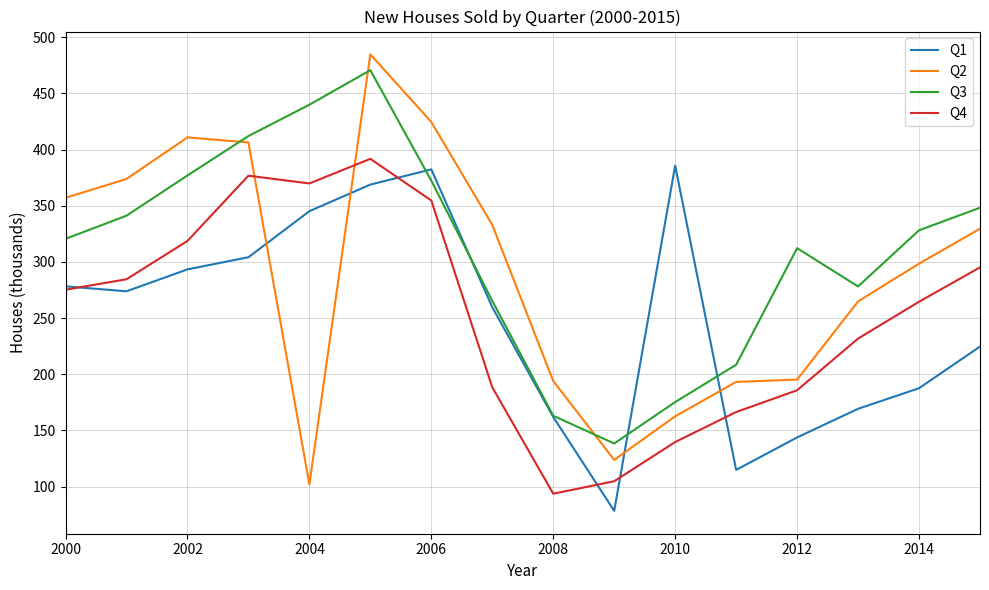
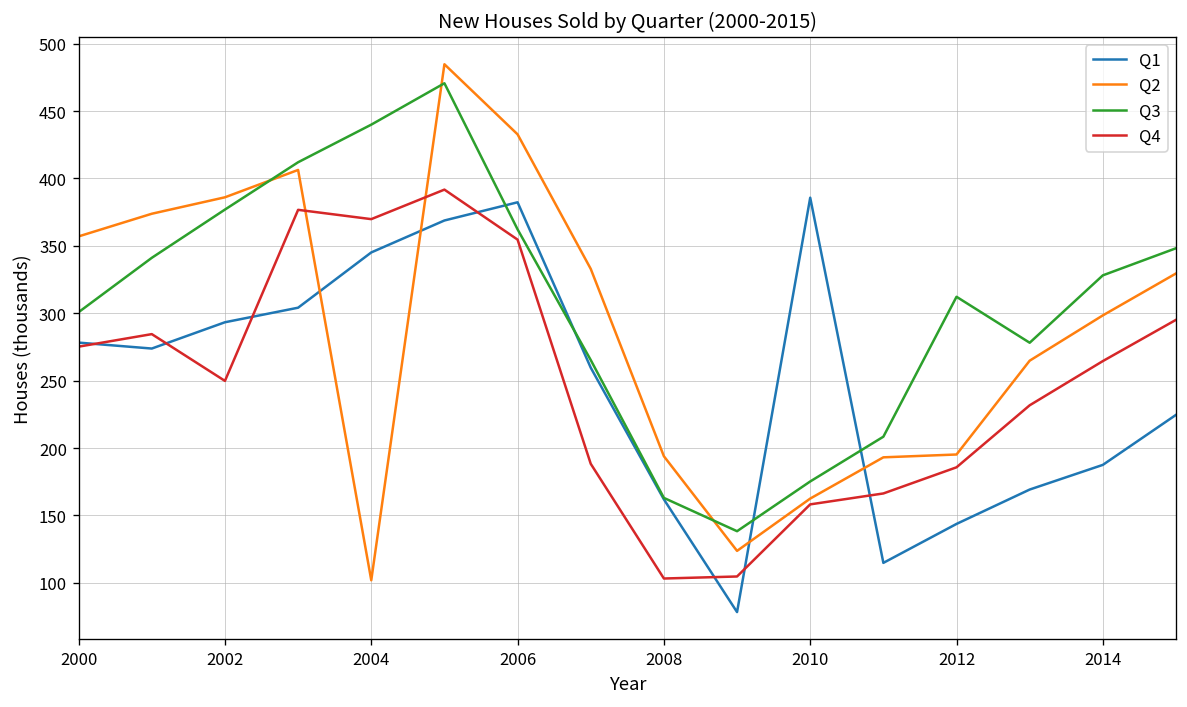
Q3, 2000: 321 -> 301
Q2, 2002: 411 -> 386
Q4, 2002: 319 -> 250
Q2, 2006: 425 -> 433
Q3, 2006: 372 -> 362
Q4, 2008: 94 -> 103
Q4, 2010: 140 -> 158
